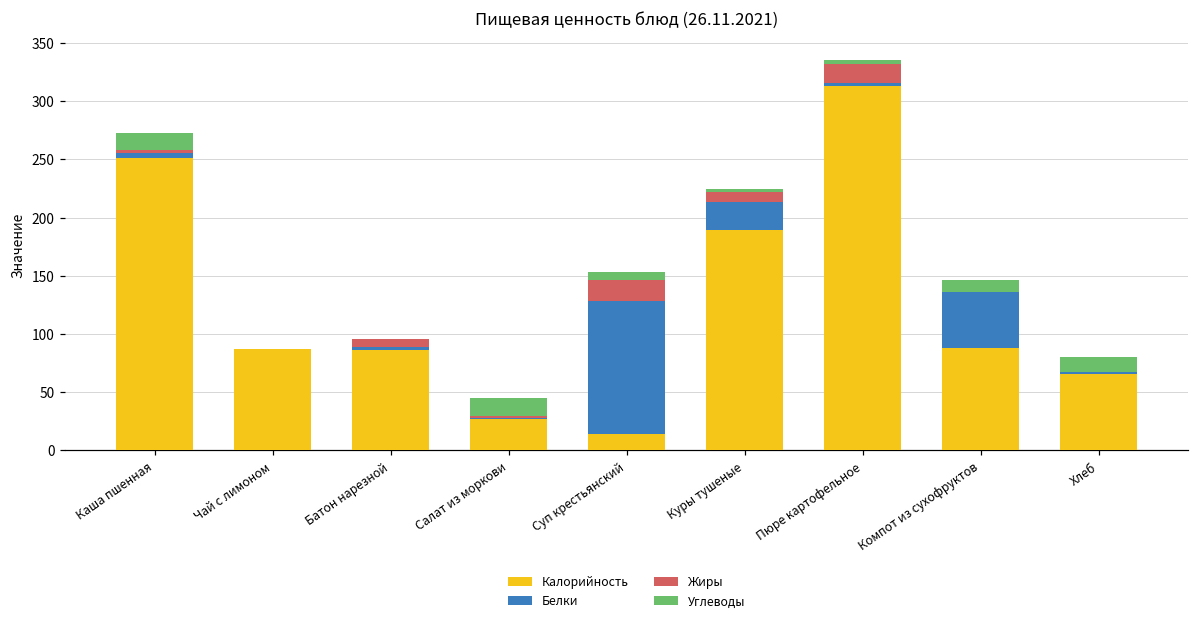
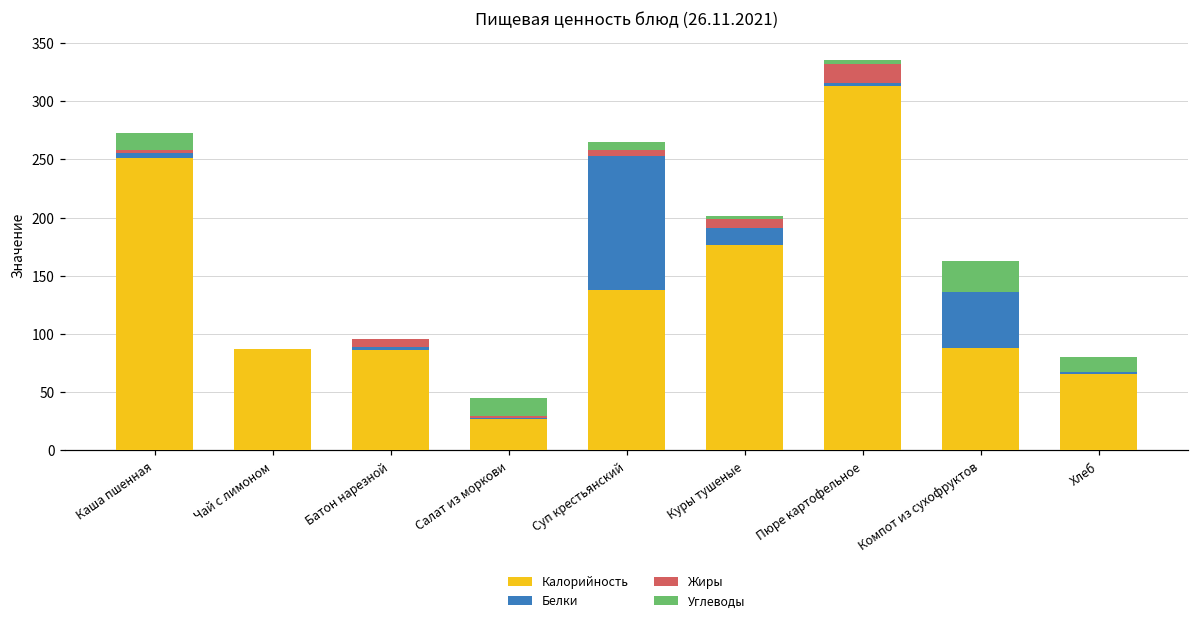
Калорийность, Суп крестьянский: 14 -> 138
Жиры, Суп крестьянский: 18 -> 5
Калорийность, Куры тушеные: 189 -> 176
Белки, Куры тушеные: 25 -> 15
Углеводы, Компот из сухофруктов: 10 -> 27
